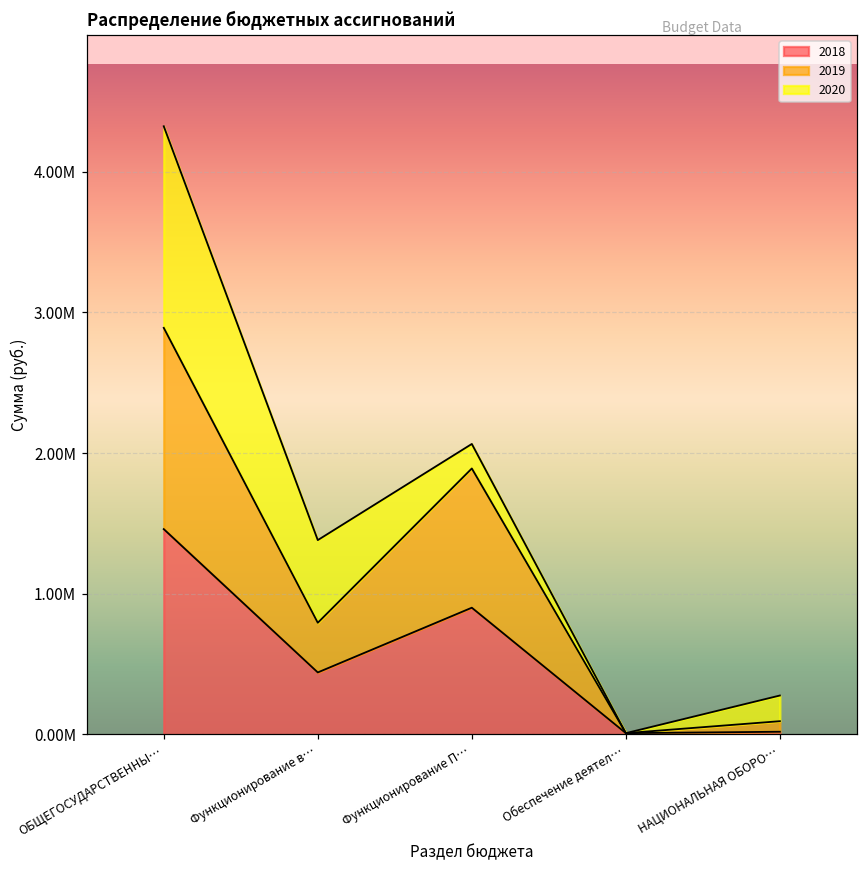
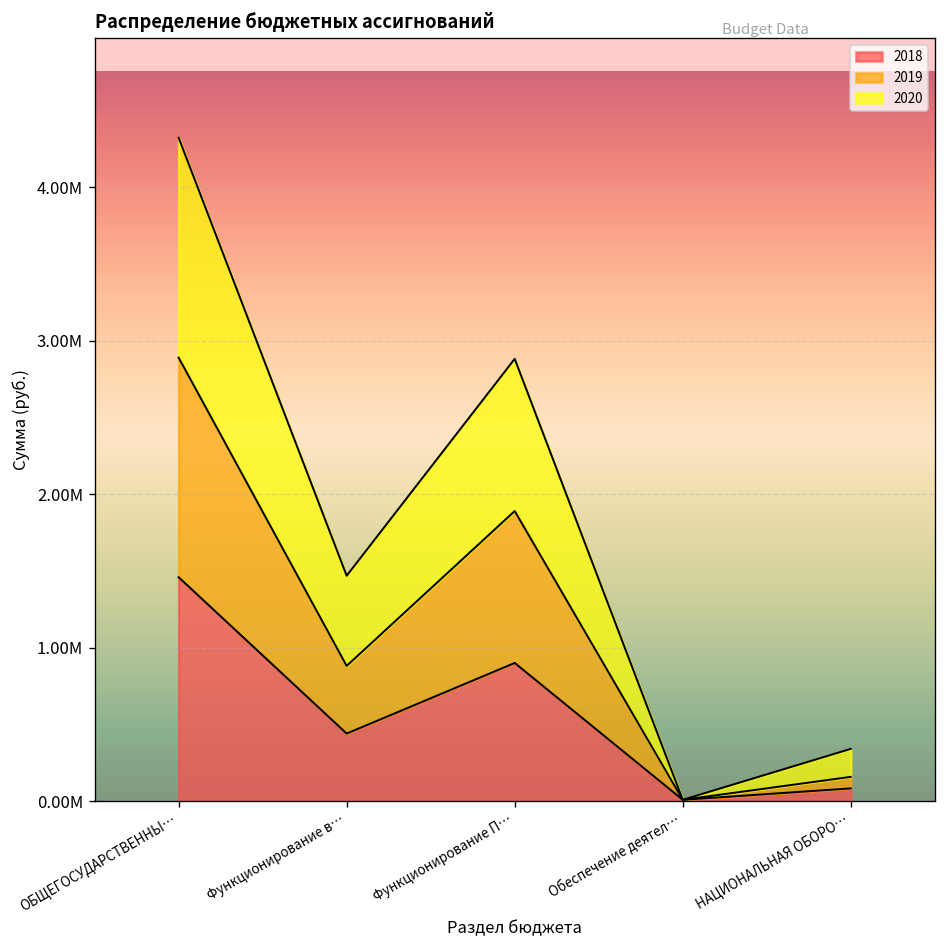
2019, Функционирование в…: 350000 -> 440000
2020, Функционирование П…: 170000 -> 990000
2018, НАЦИОНАЛЬНАЯ ОБОРО…: 20000 -> 80000
